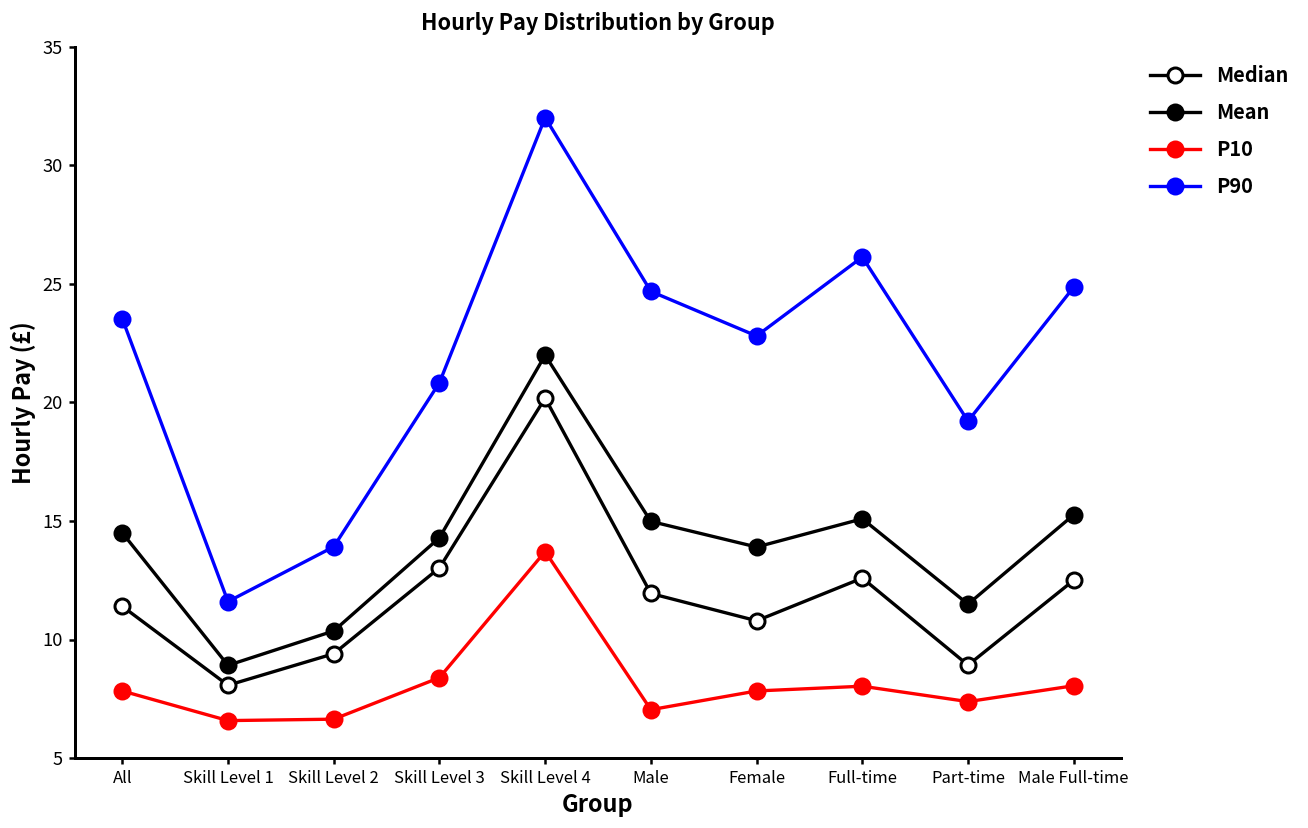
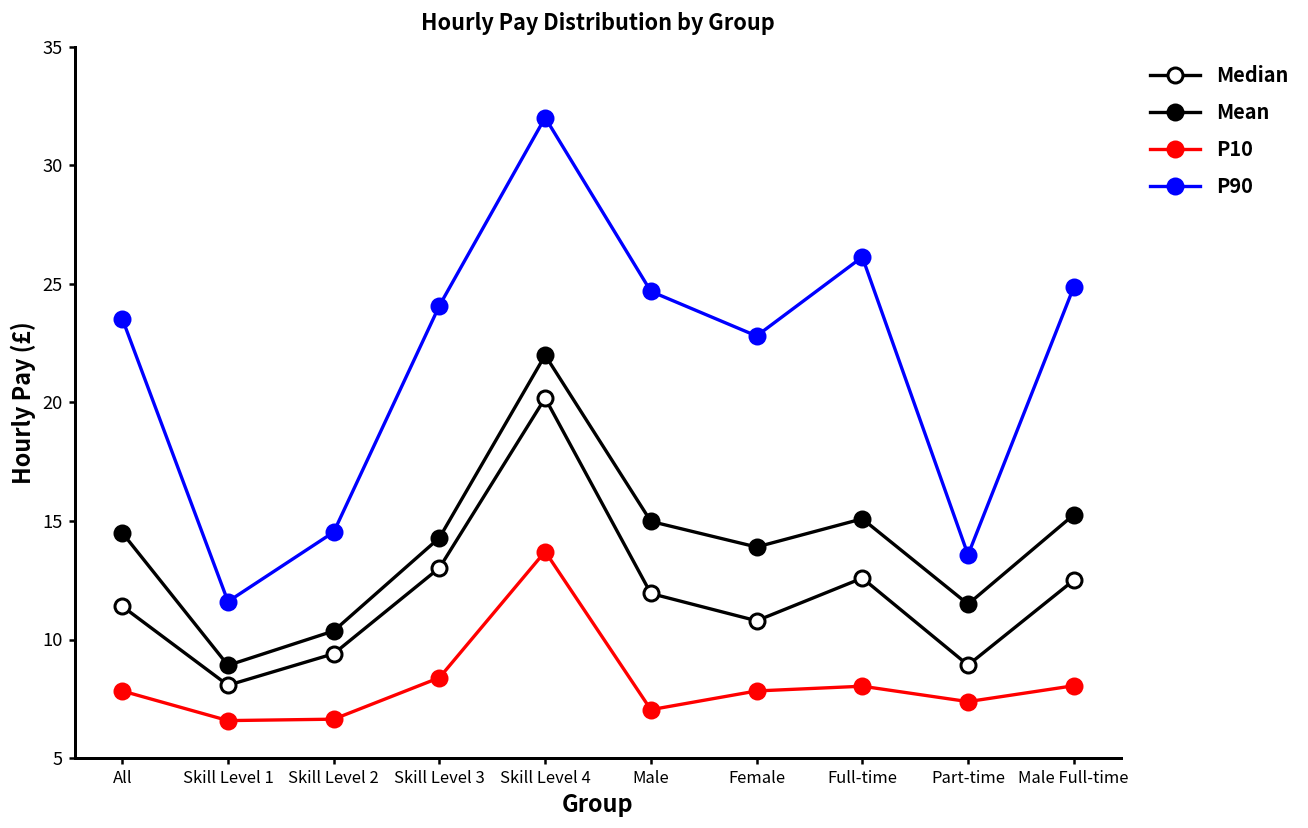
P90, Skill Level 2: 13.9 -> 14.5
P90, Skill Level 3: 20.8 -> 24.1
P90, Part-time: 19.2 -> 13.6
